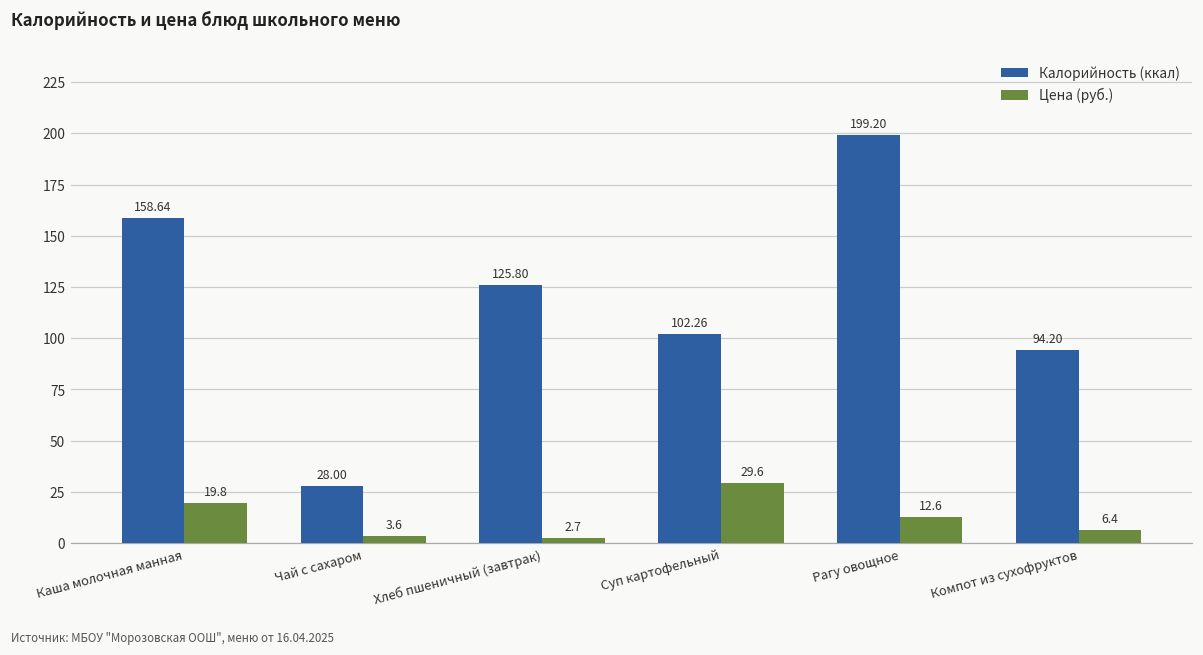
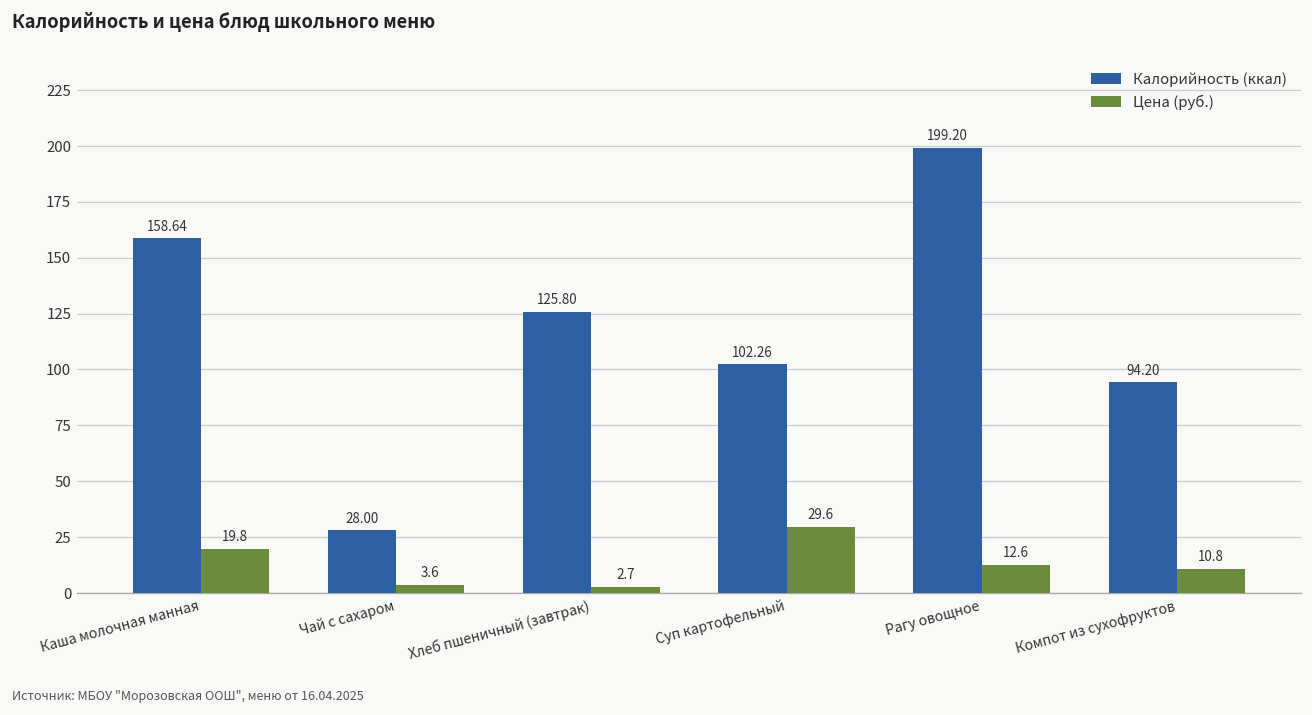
Цена (руб.), Компот из сухофруктов: 6.4 -> 10.8
